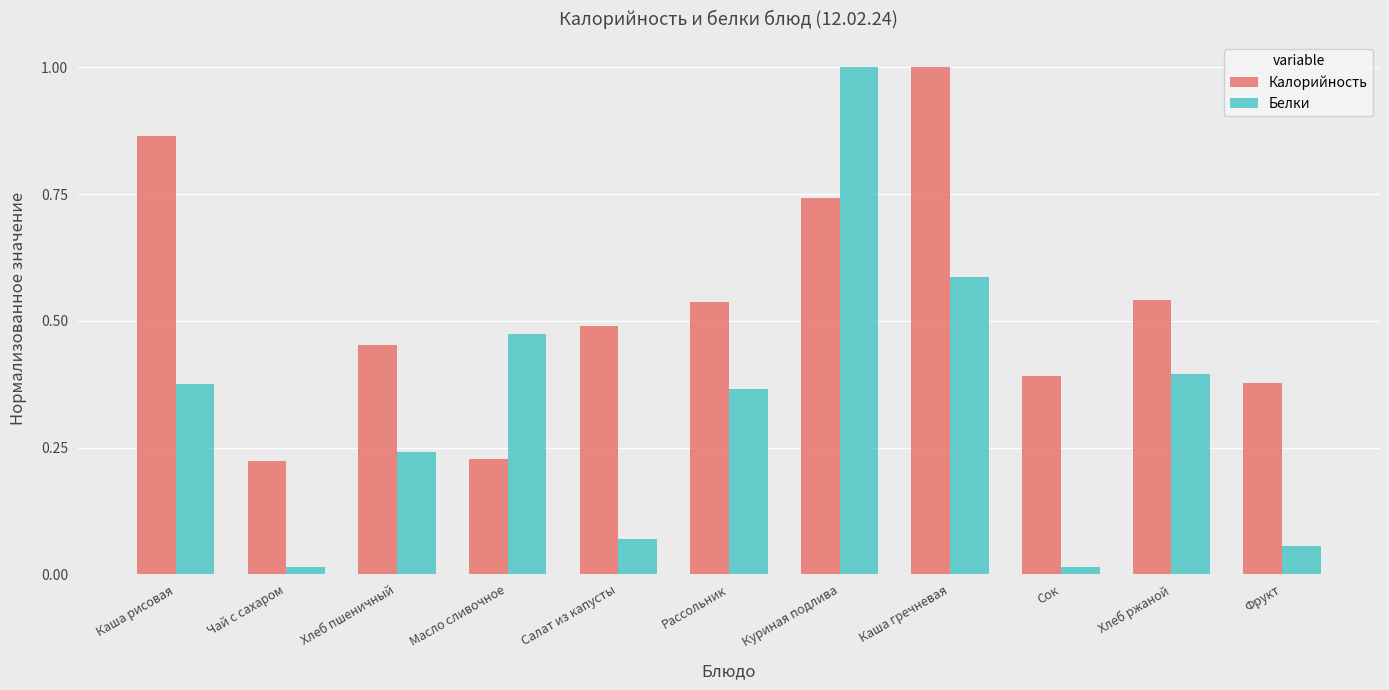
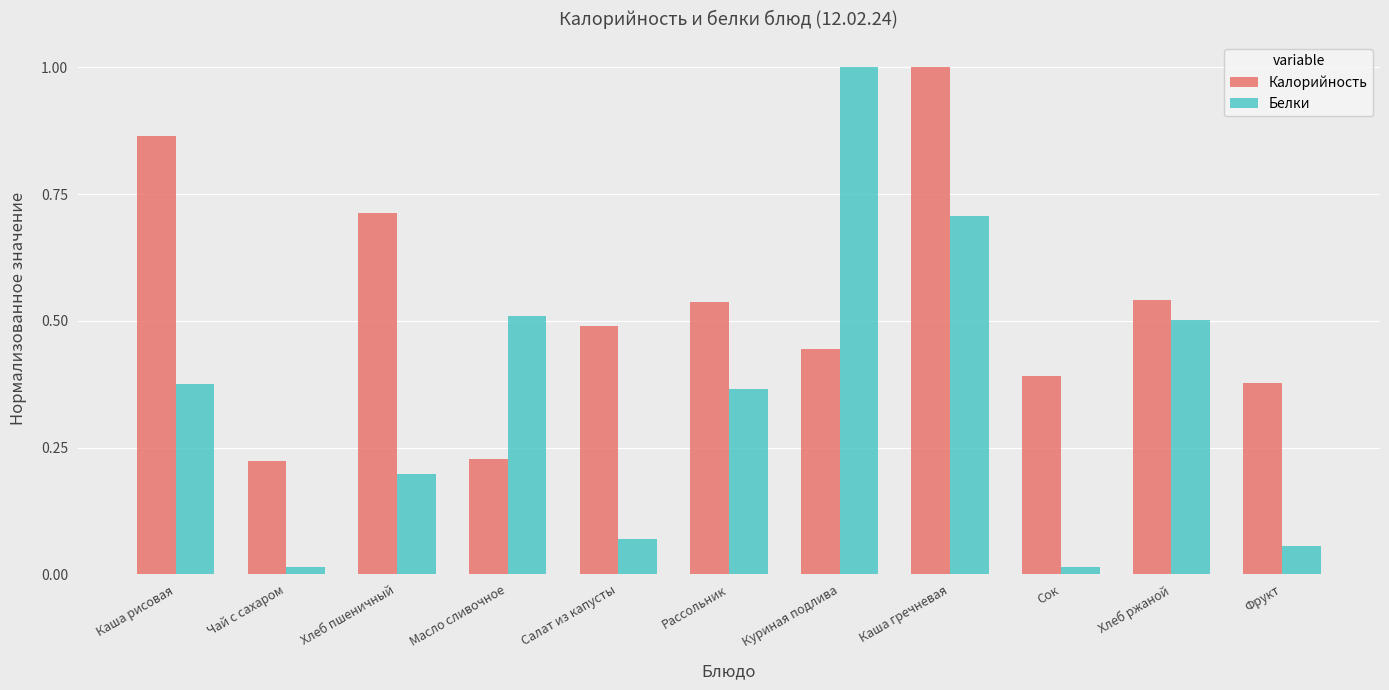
Калорийность, Хлеб пшеничный: 0.45 -> 0.71
Белки, Хлеб пшеничный: 0.24 -> 0.20
Белки, Масло сливочное: 0.47 -> 0.51
Калорийность, Куриная подлива: 0.74 -> 0.44
Белки, Каша гречневая: 0.59 -> 0.71
Белки, Хлеб ржаной: 0.40 -> 0.50
